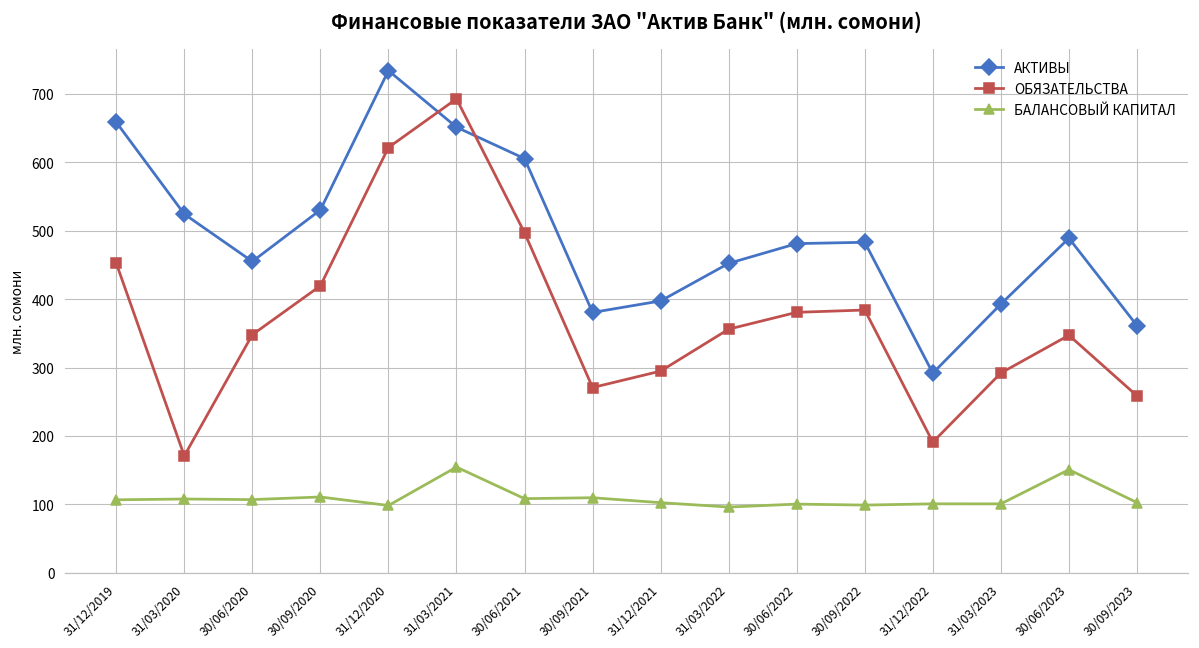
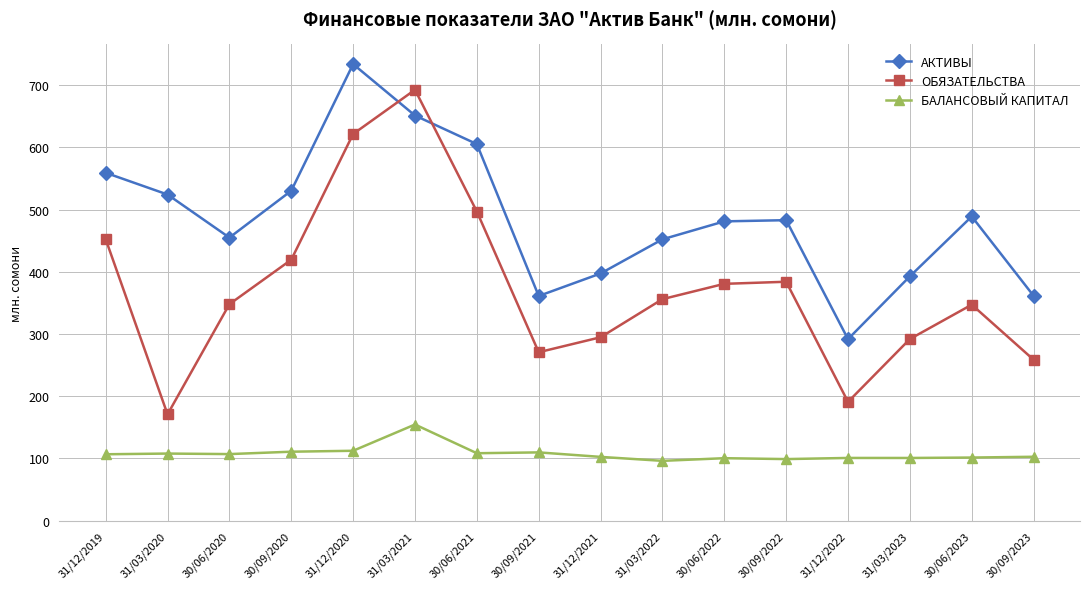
АКТИВЫ, 31/12/2019: 660 -> 560
БАЛАНСОВЫЙ КАПИТАЛ, 31/12/2020: 100 -> 110
АКТИВЫ, 30/09/2021: 380 -> 360
БАЛАНСОВЫЙ КАПИТАЛ, 30/06/2023: 150 -> 100
